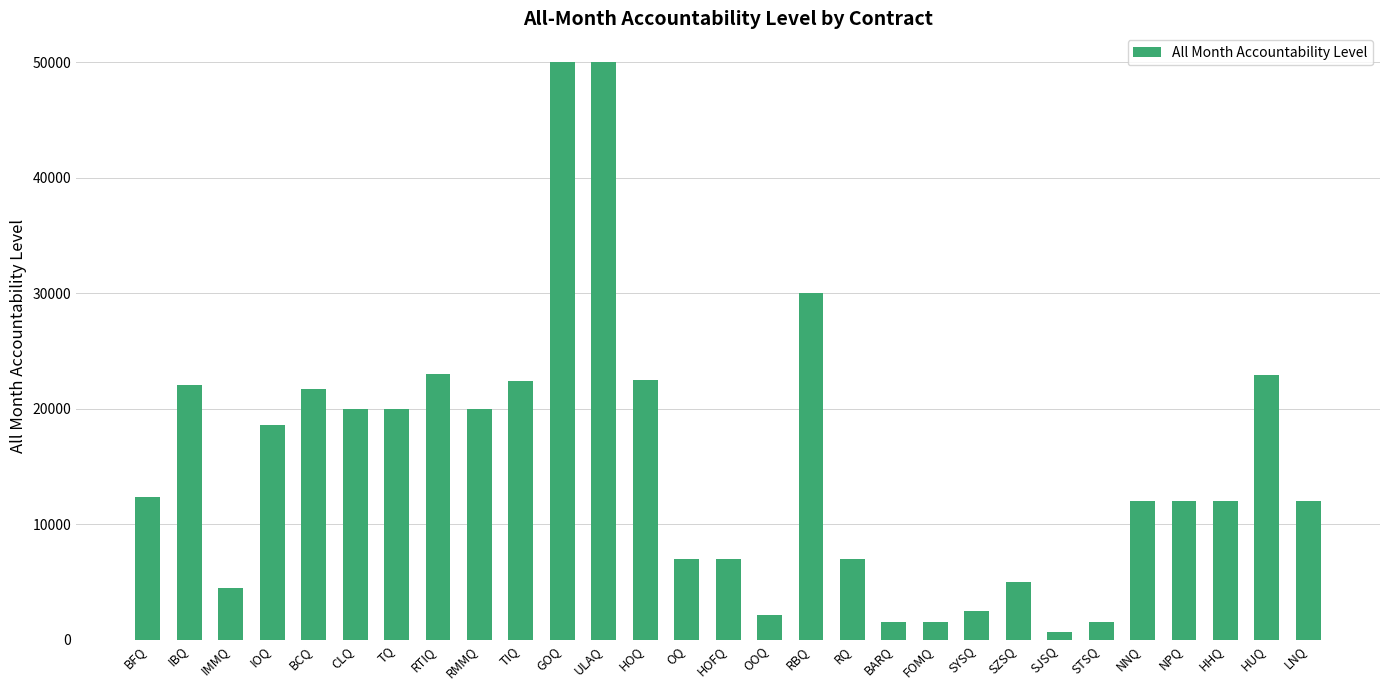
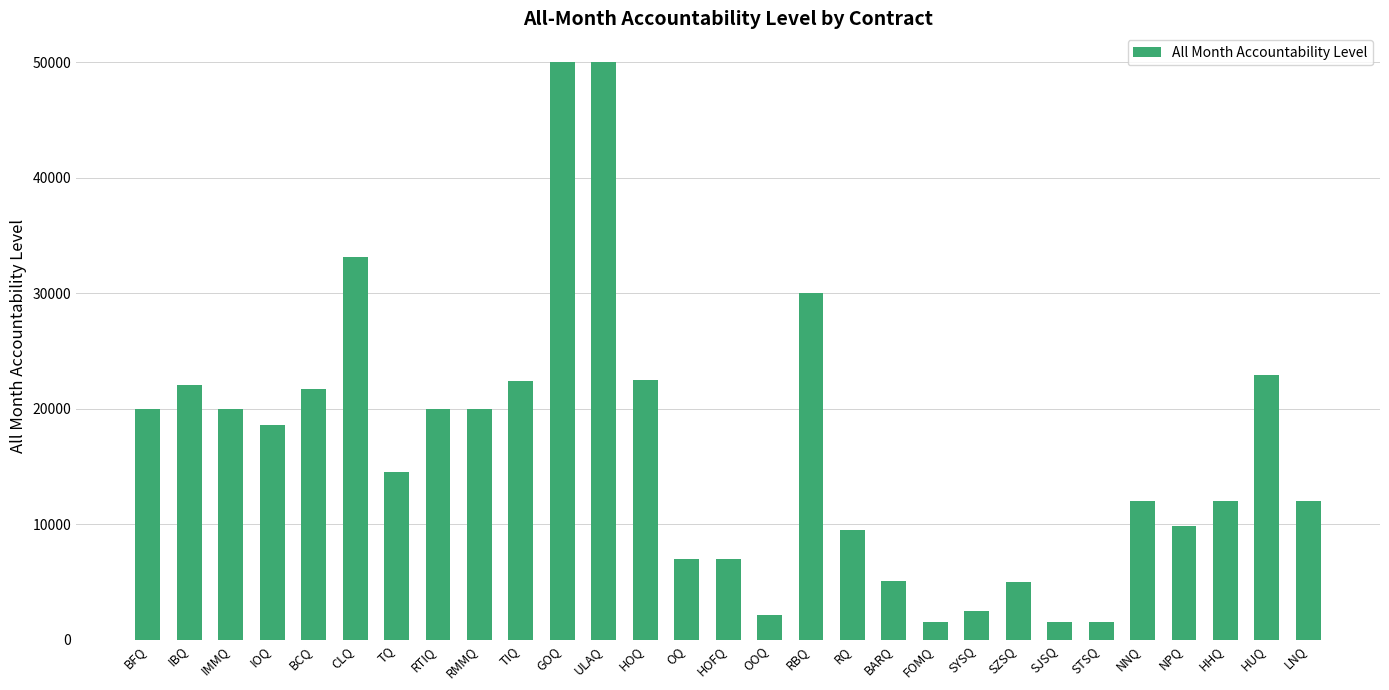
BFQ: 12400 -> 20000
IMMQ: 4500 -> 20000
CLQ: 20000 -> 33100
TQ: 20000 -> 14500
RTIQ: 23000 -> 20000
RQ: 7000 -> 9500
BARQ: 1500 -> 5100
SJSQ: 700 -> 1500
NPQ: 12000 -> 9800
